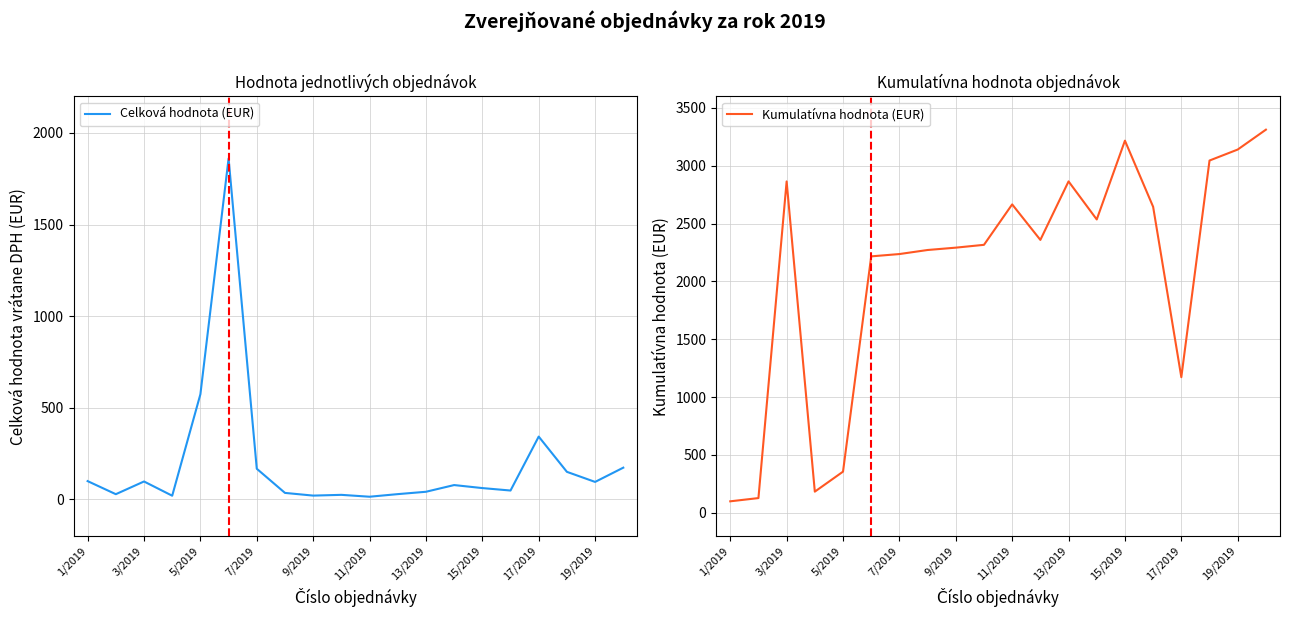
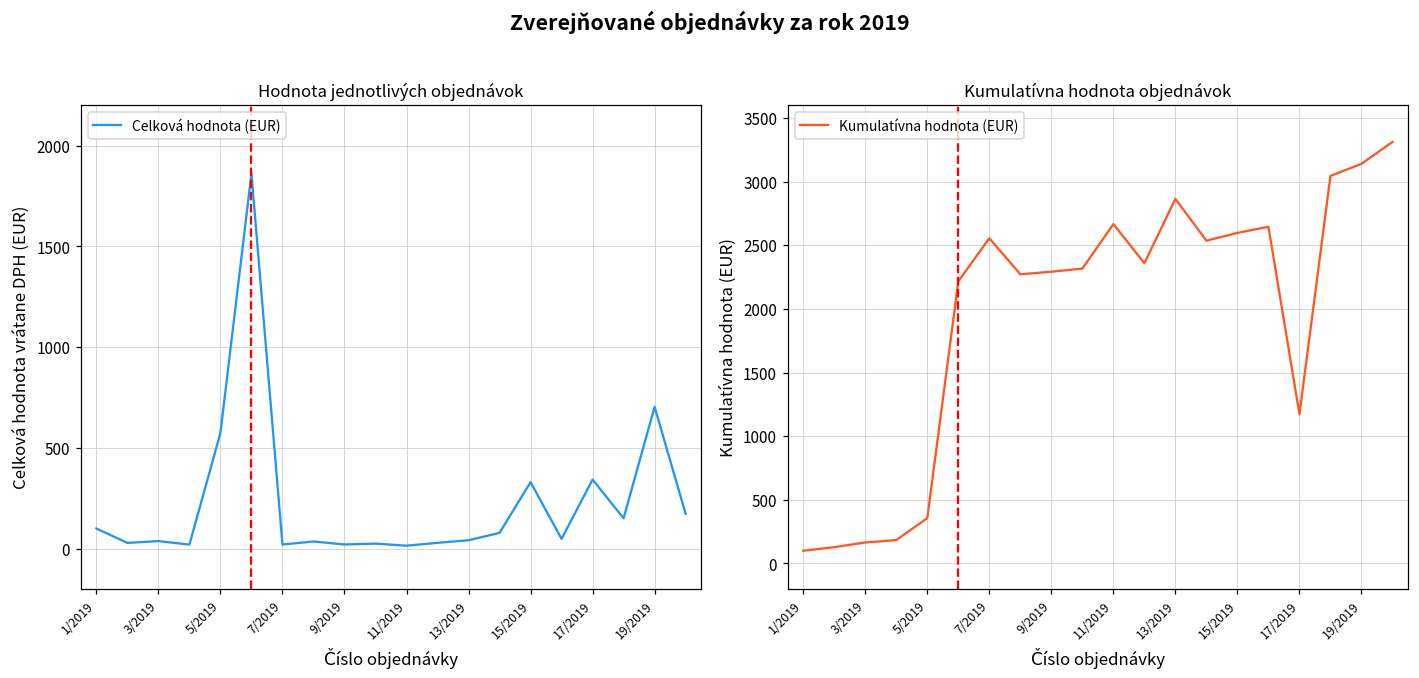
Hodnota jednotlivých objednávok, 3/2019: 100 -> 40
Hodnota jednotlivých objednávok, 7/2019: 170 -> 20
Hodnota jednotlivých objednávok, 15/2019: 60 -> 330
Hodnota jednotlivých objednávok, 19/2019: 100 -> 700
Kumulatívna hodnota objednávok, 3/2019: 2860 -> 160
Kumulatívna hodnota objednávok, 7/2019: 2240 -> 2550
Kumulatívna hodnota objednávok, 15/2019: 3220 -> 2600
